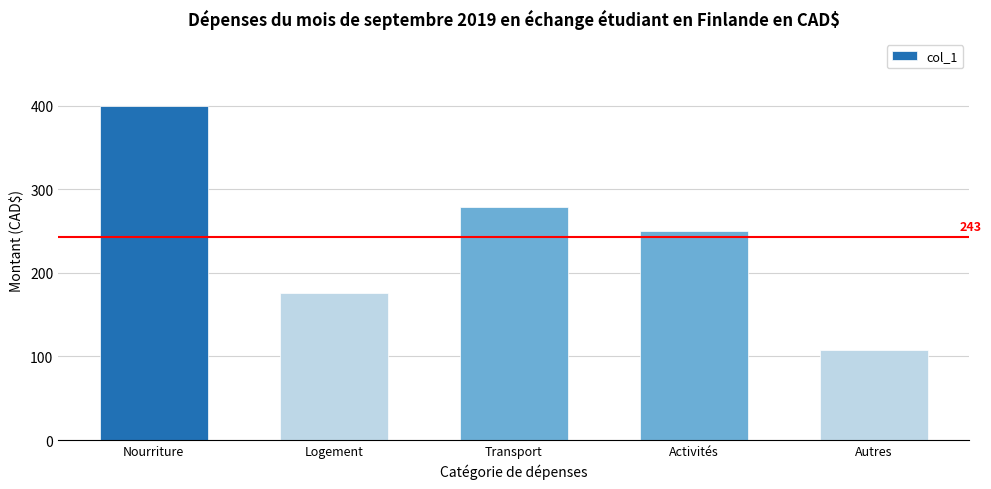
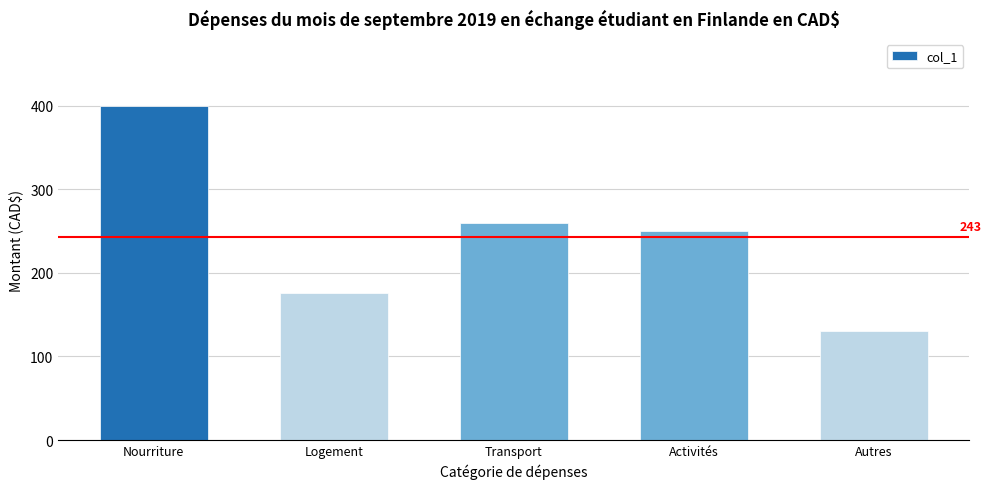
Transport: 280 -> 260
Autres: 110 -> 130
